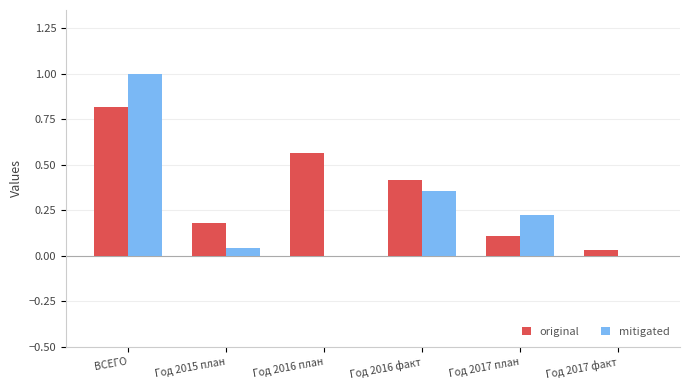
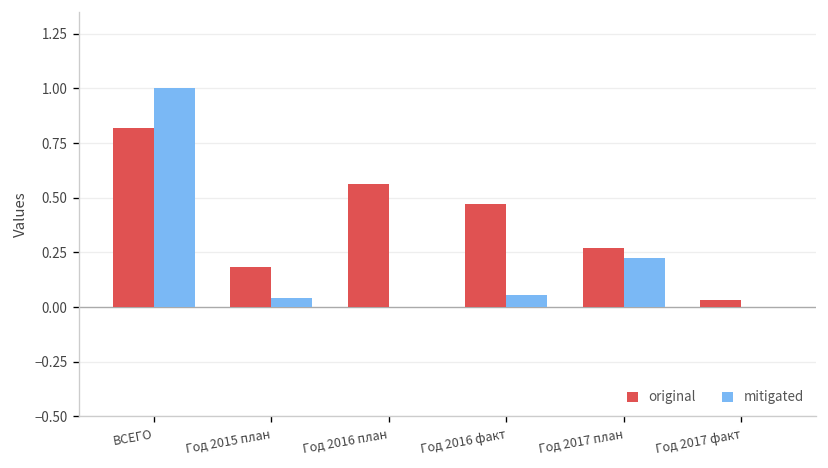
original, Год 2016 факт: 0.42 -> 0.47
mitigated, Год 2016 факт: 0.36 -> 0.06
original, Год 2017 план: 0.11 -> 0.27
